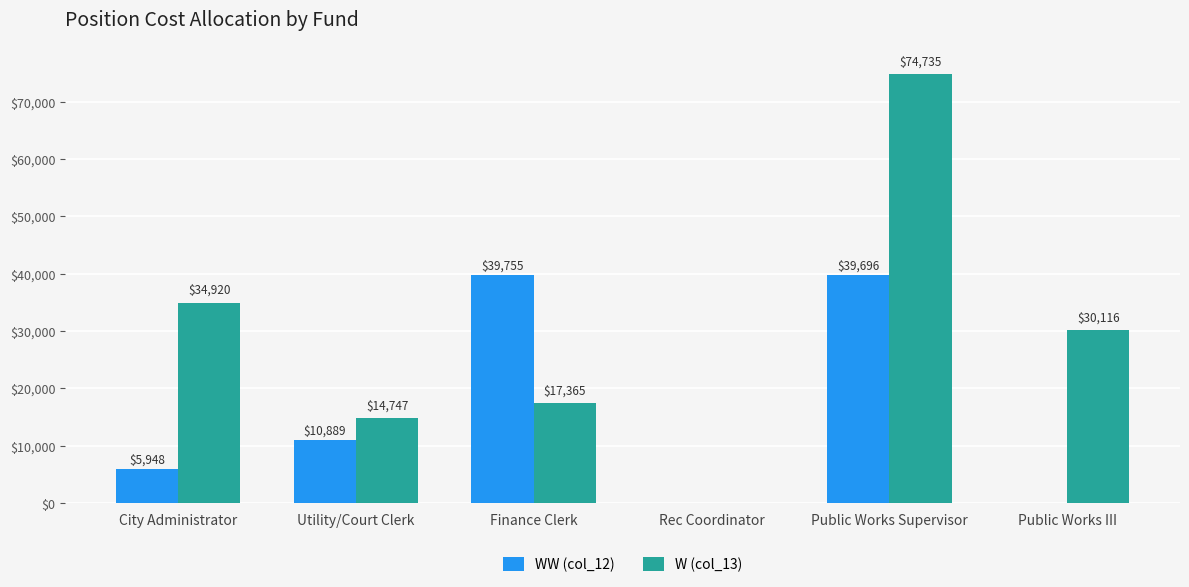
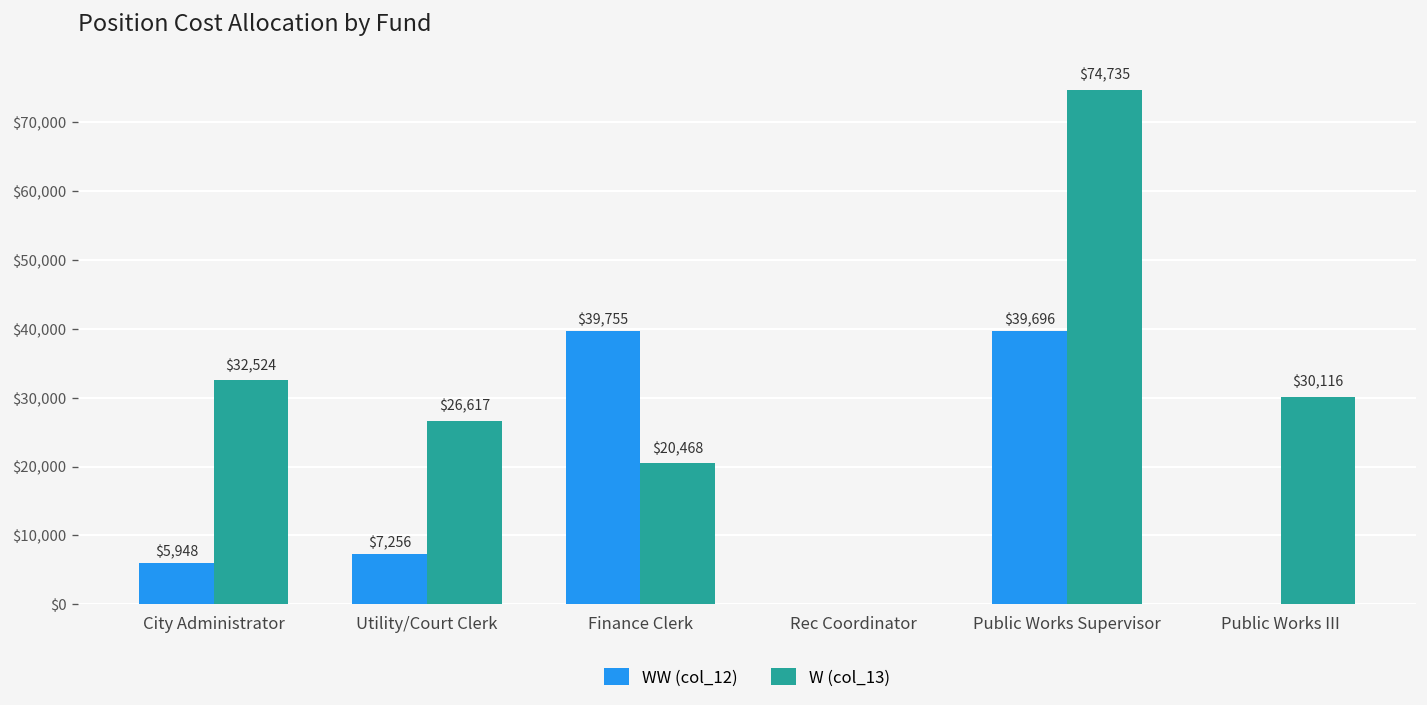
W (col_13), City Administrator: $34,920 -> $32,524
WW (col_12), Utility/Court Clerk: $10,889 -> $7,256
W (col_13), Utility/Court Clerk: $14,747 -> $26,617
W (col_13), Finance Clerk: $17,365 -> $20,468
